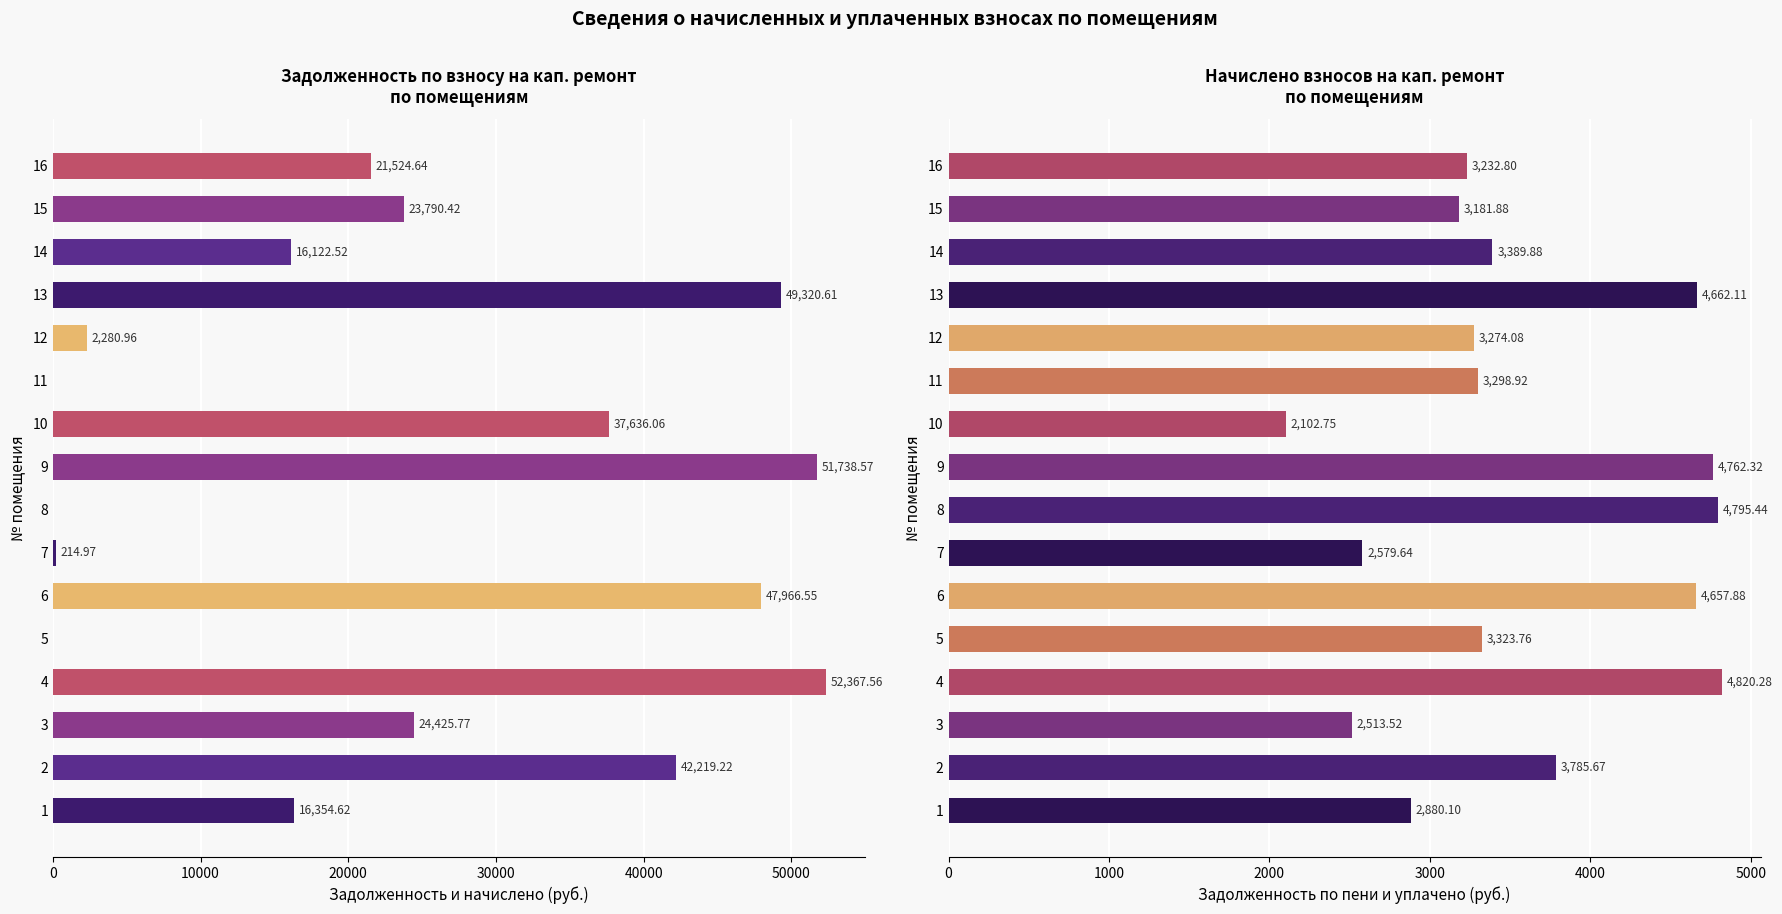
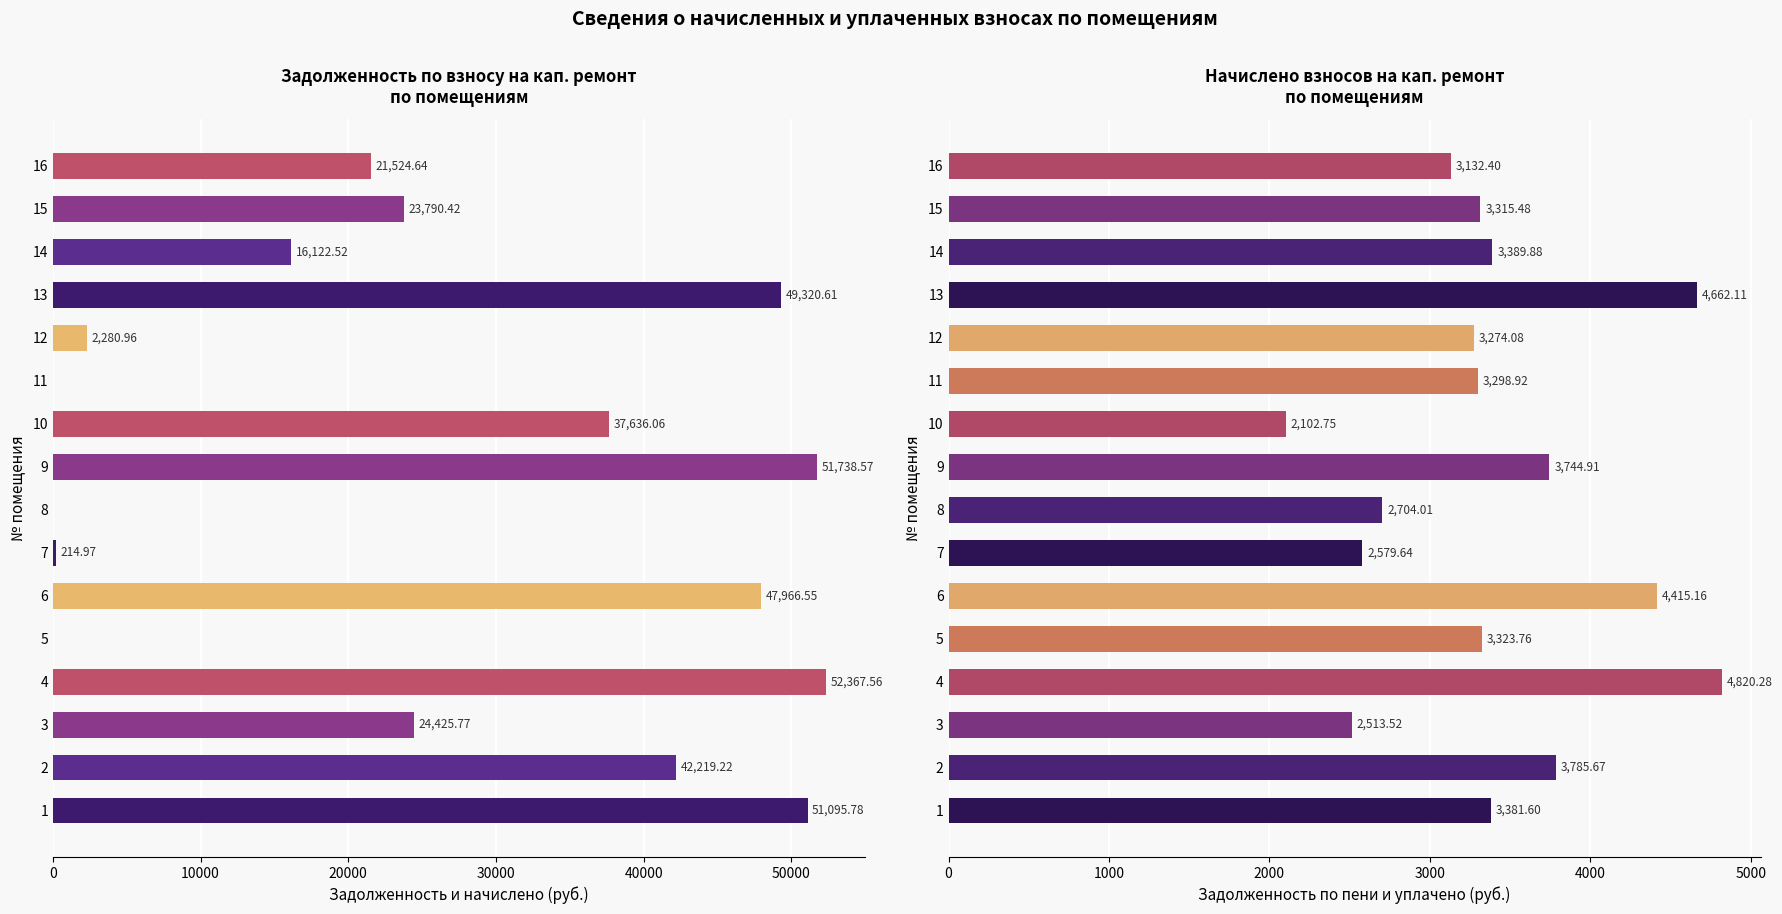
Задолженность по взносу на кап. ремонт по помещениям, 1: 16,354.62 -> 51,095.78
Начислено взносов на кап. ремонт по помещениям, 16: 3,232.80 -> 3,132.40
Начислено взносов на кап. ремонт по помещениям, 15: 3,181.88 -> 3,315.48
Начислено взносов на кап. ремонт по помещениям, 9: 4,762.32 -> 3,744.91
Начислено взносов на кап. ремонт по помещениям, 8: 4,795.44 -> 2,704.01
Начислено взносов на кап. ремонт по помещениям, 6: 4,657.88 -> 4,415.16
Начислено взносов на кап. ремонт по помещениям, 1: 2,880.10 -> 3,381.60
